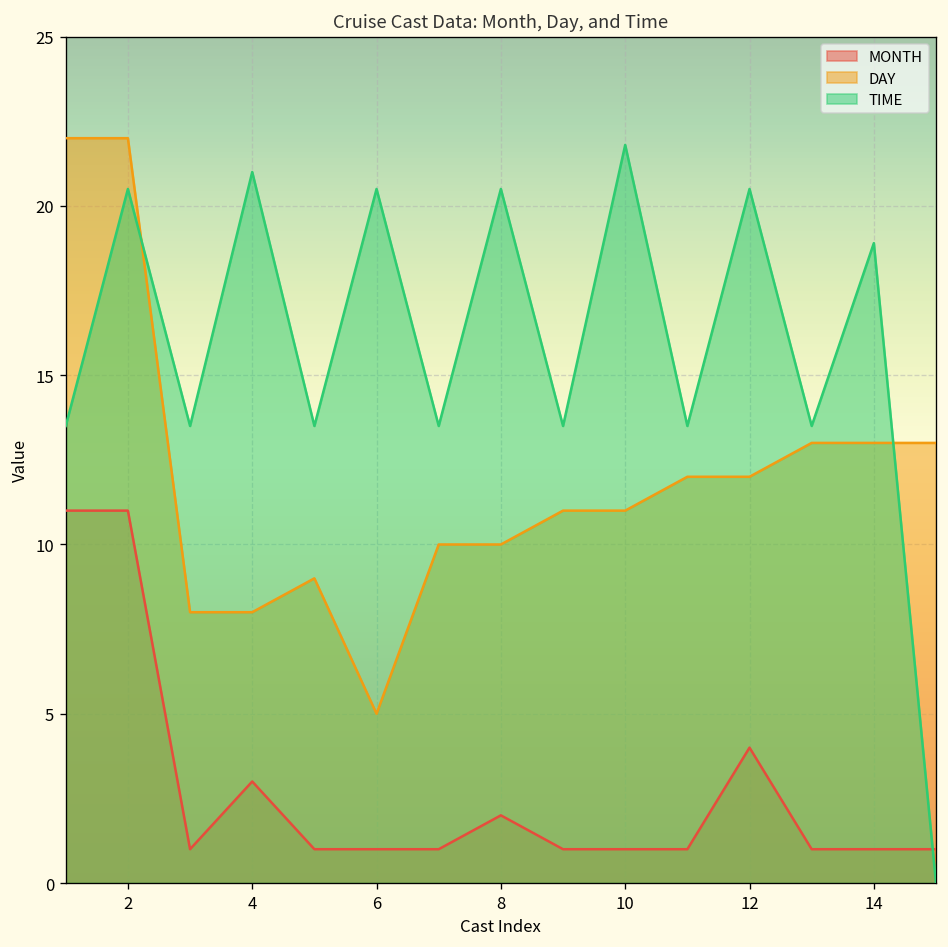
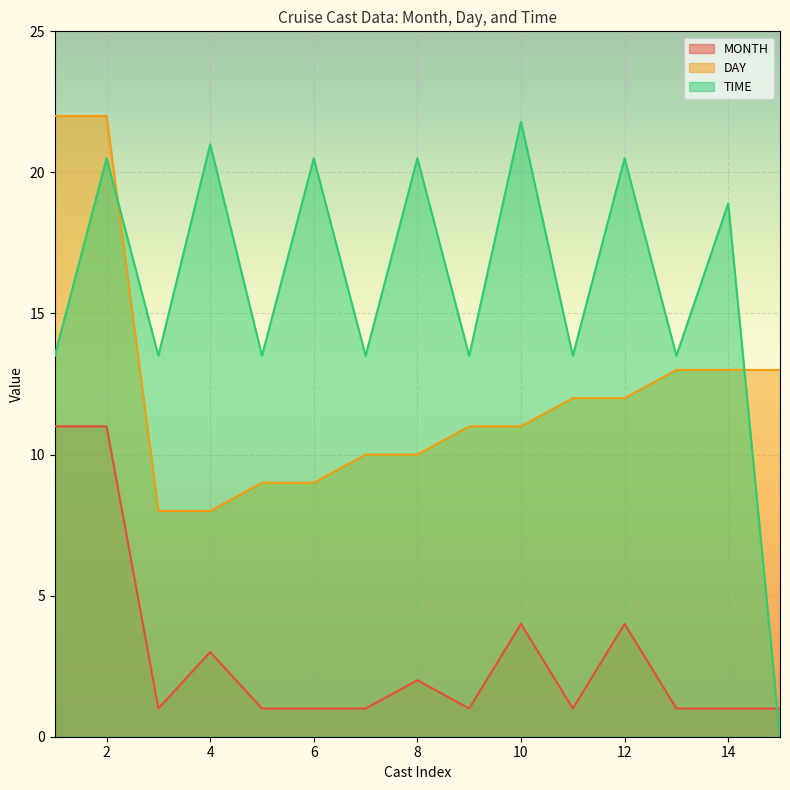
DAY, 6: 5 -> 9
MONTH, 10: 1 -> 4
